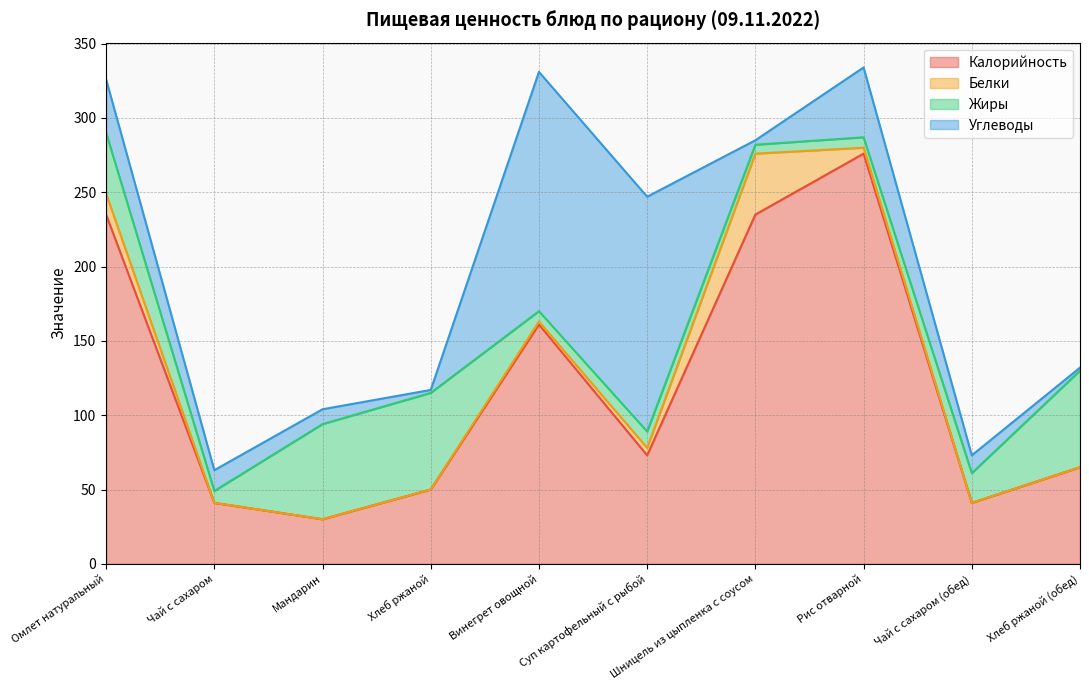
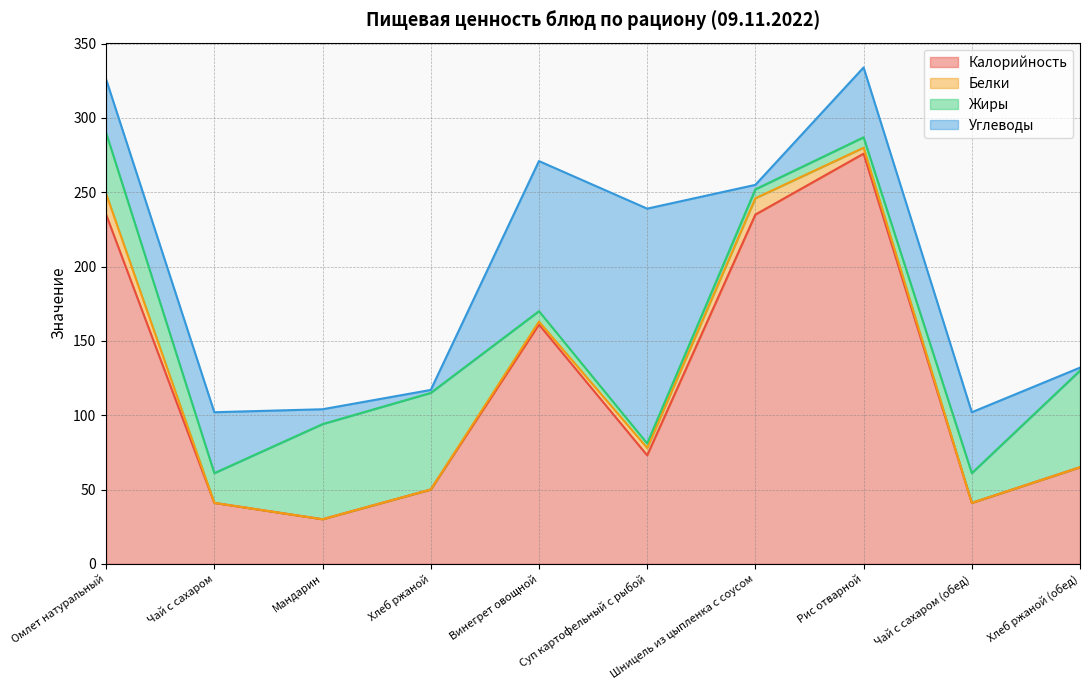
Жиры, Чай с сахаром: 8 -> 20
Углеводы, Чай с сахаром: 14 -> 41
Углеводы, Винегрет овощной: 161 -> 101
Жиры, Суп картофельный с рыбой: 11 -> 3
Белки, Шницель из цыпленка с соусом: 41 -> 11
Углеводы, Чай с сахаром (обед): 12 -> 41
